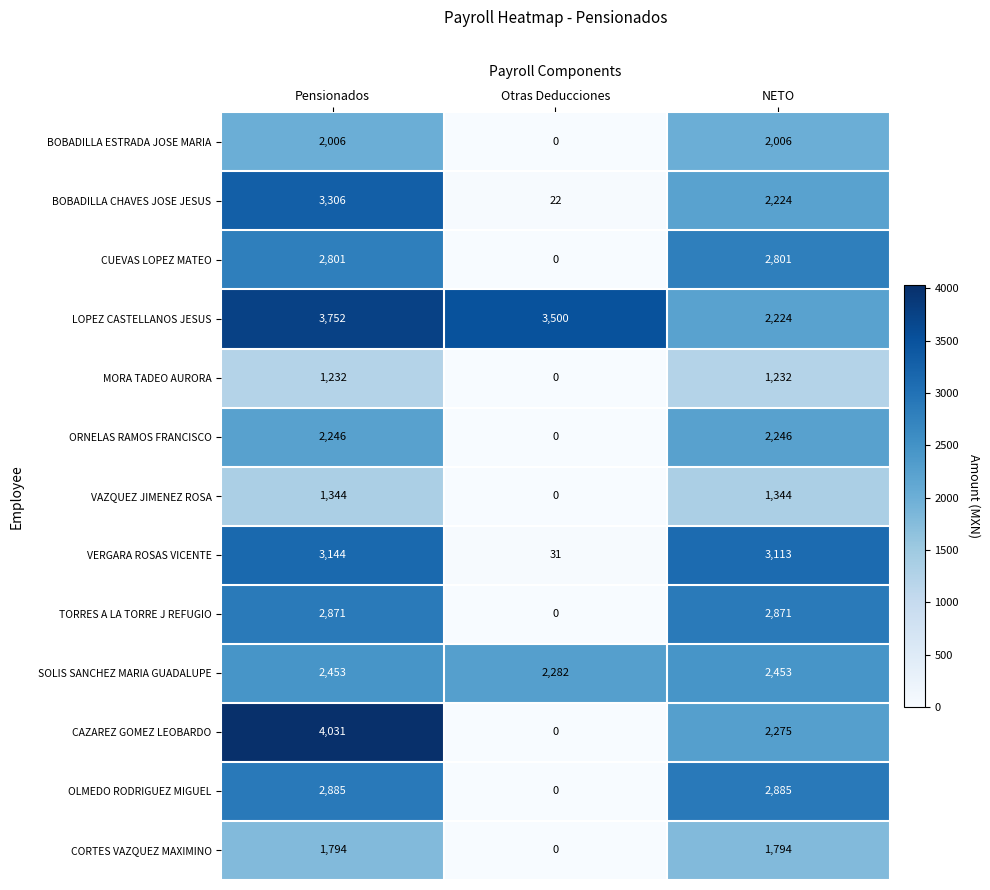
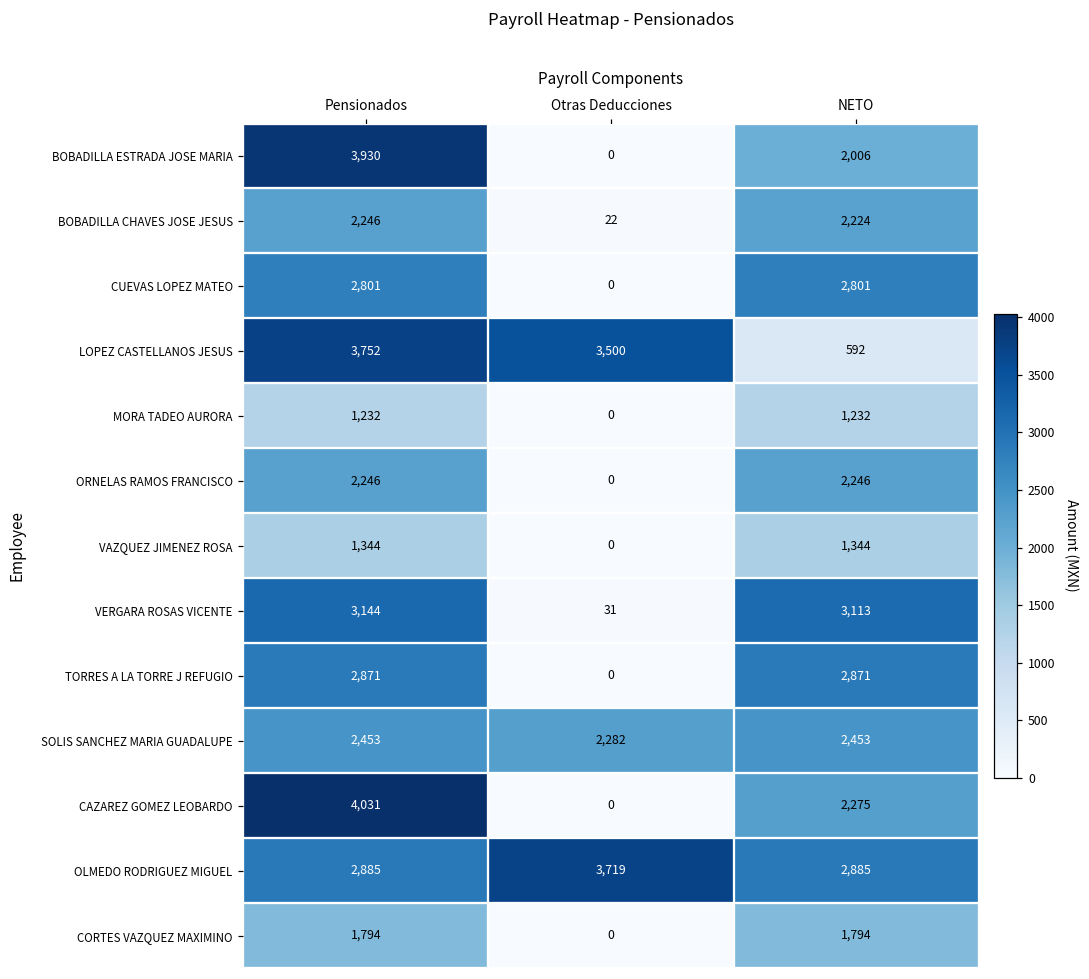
BOBADILLA ESTRADA JOSE MARIA, Pensionados: 2,006 -> 3,930
BOBADILLA CHAVES JOSE JESUS, Pensionados: 3,306 -> 2,246
LOPEZ CASTELLANOS JESUS, NETO: 2,224 -> 592
OLMEDO RODRIGUEZ MIGUEL, Otras Deducciones: 0 -> 3,719
